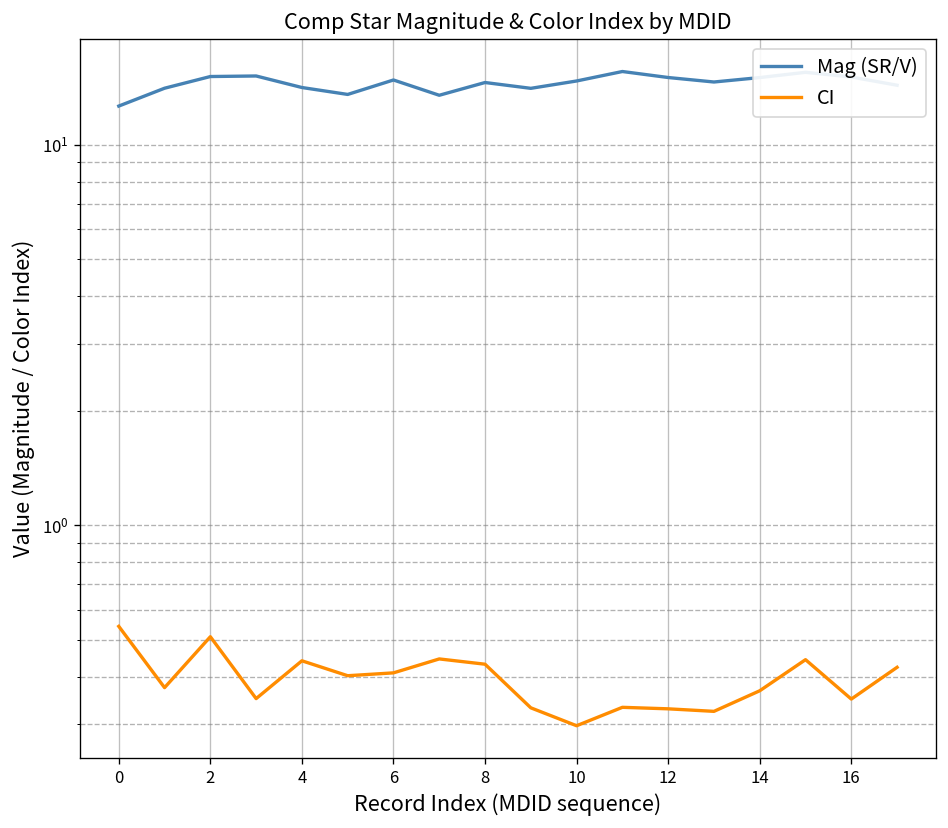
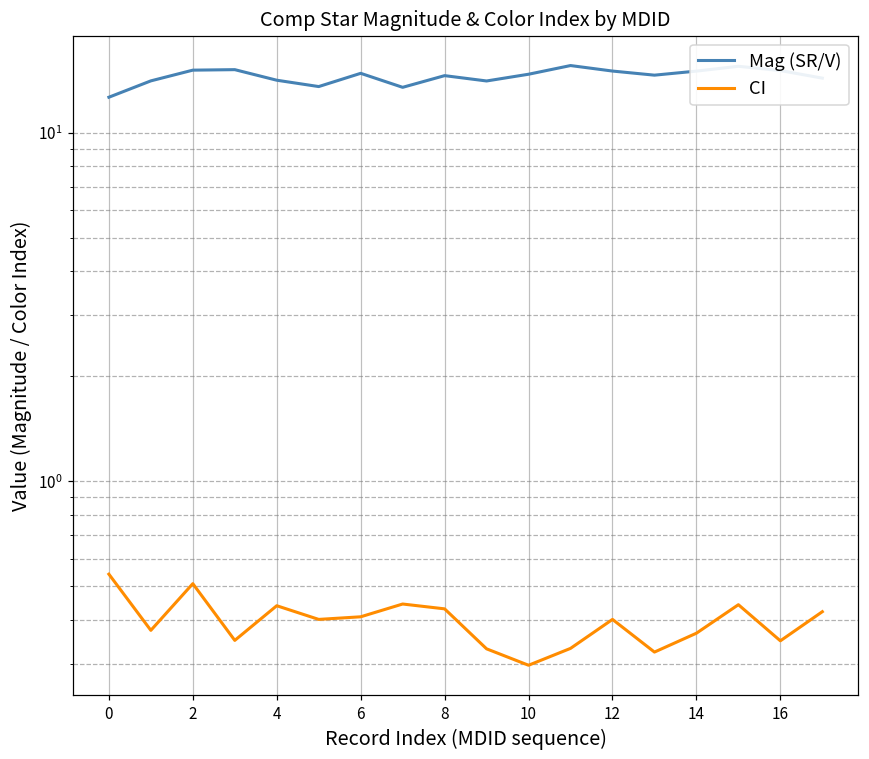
CI, 12: 0.33 -> 0.40
